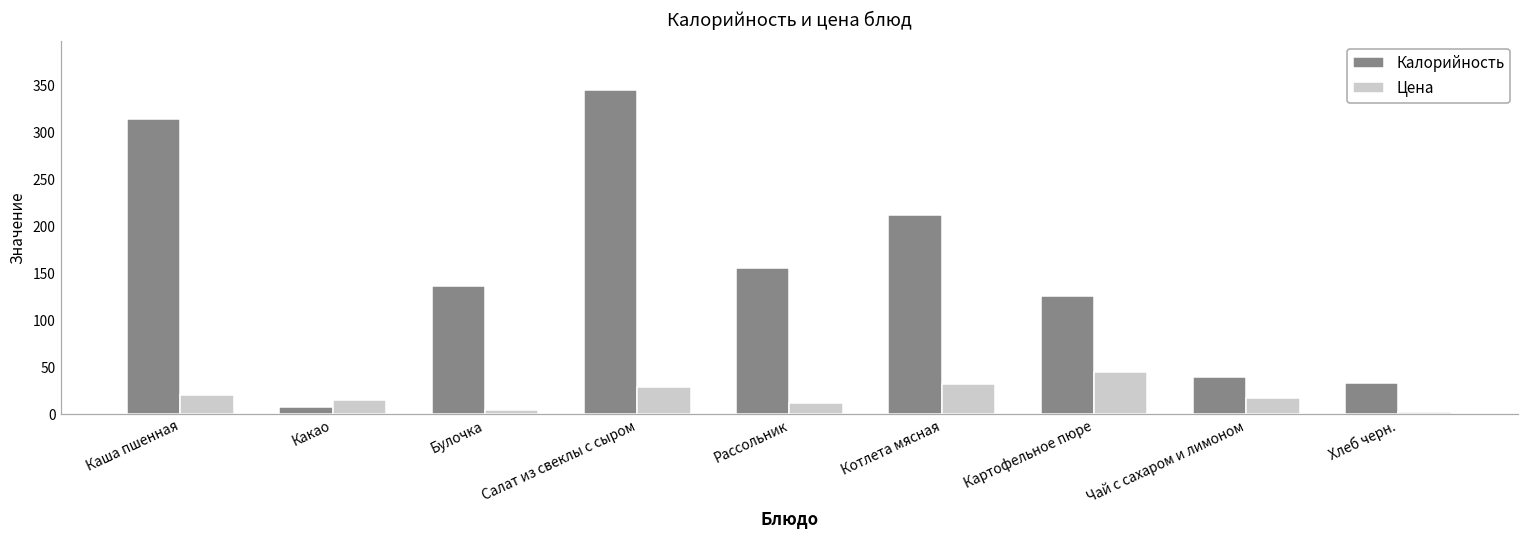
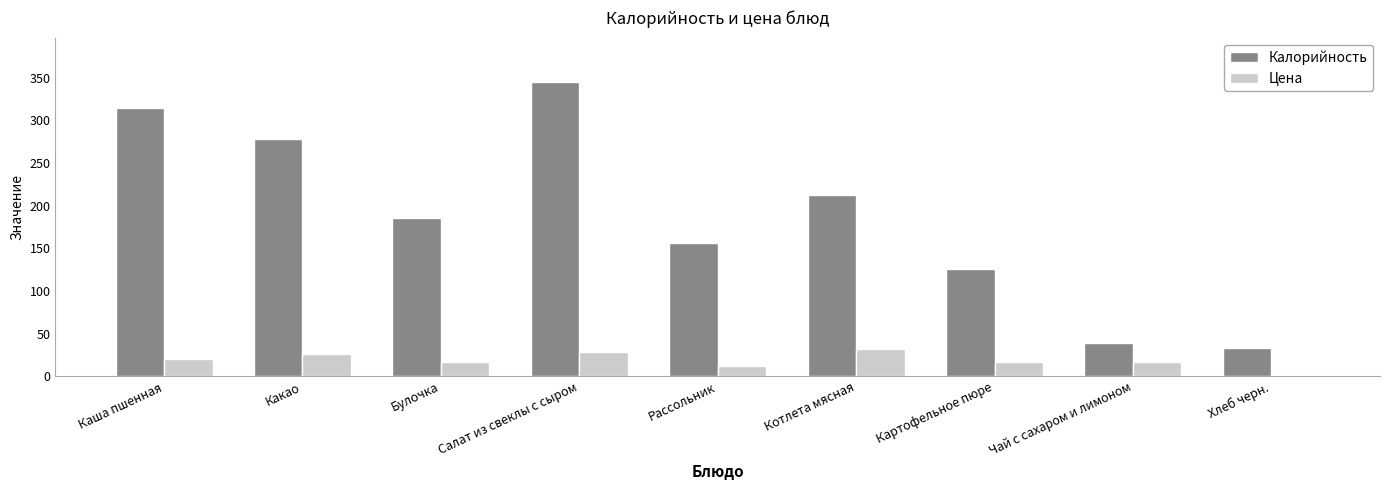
Калорийность, Какао: 10 -> 280
Цена, Какао: 20 -> 30
Калорийность, Булочка: 140 -> 190
Цена, Булочка: 0 -> 20
Цена, Картофельное пюре: 50 -> 20
